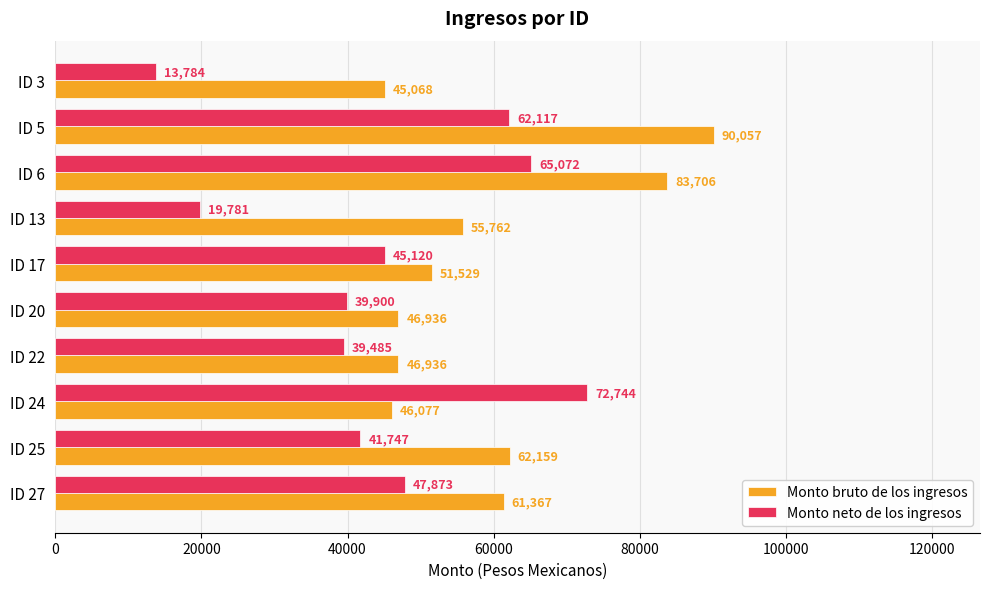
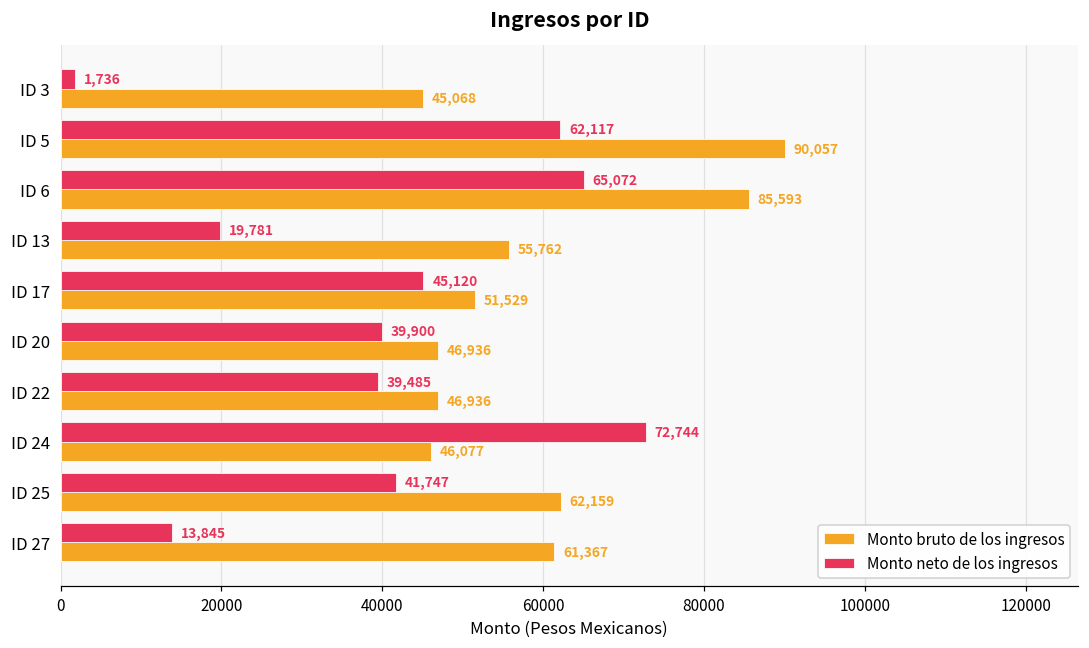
Monto neto de los ingresos, ID 3: 13,784 -> 1,736
Monto bruto de los ingresos, ID 6: 83,706 -> 85,593
Monto neto de los ingresos, ID 27: 47,873 -> 13,845
